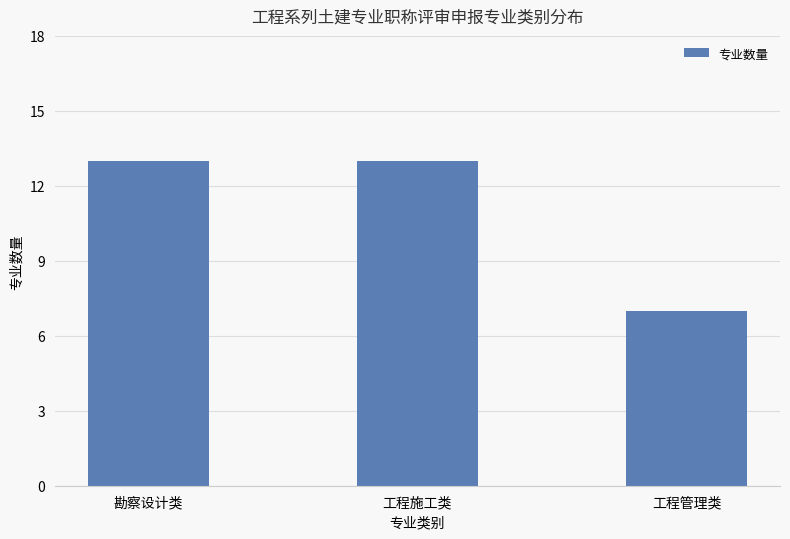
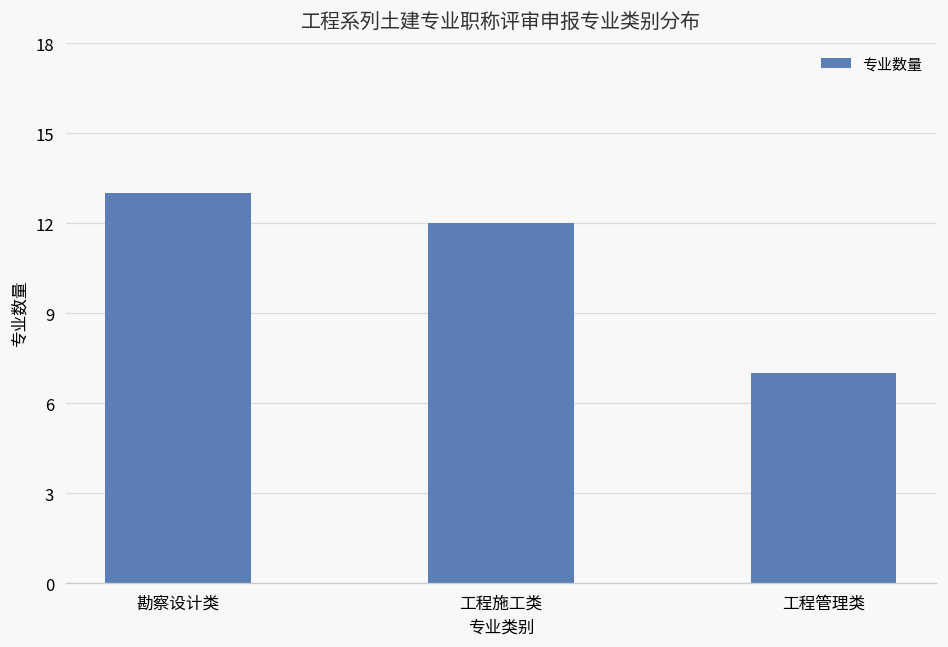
工程施工类: 13 -> 12
